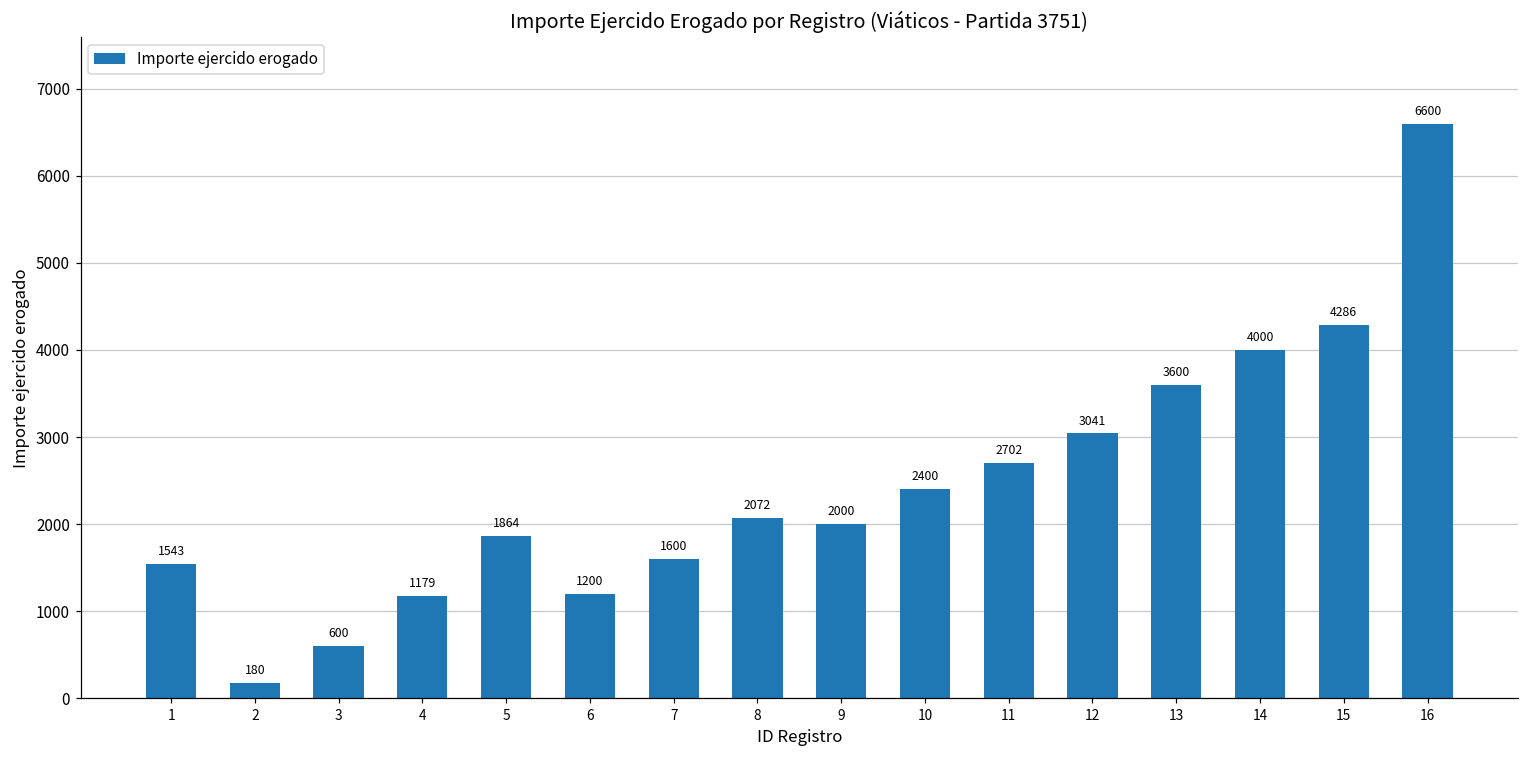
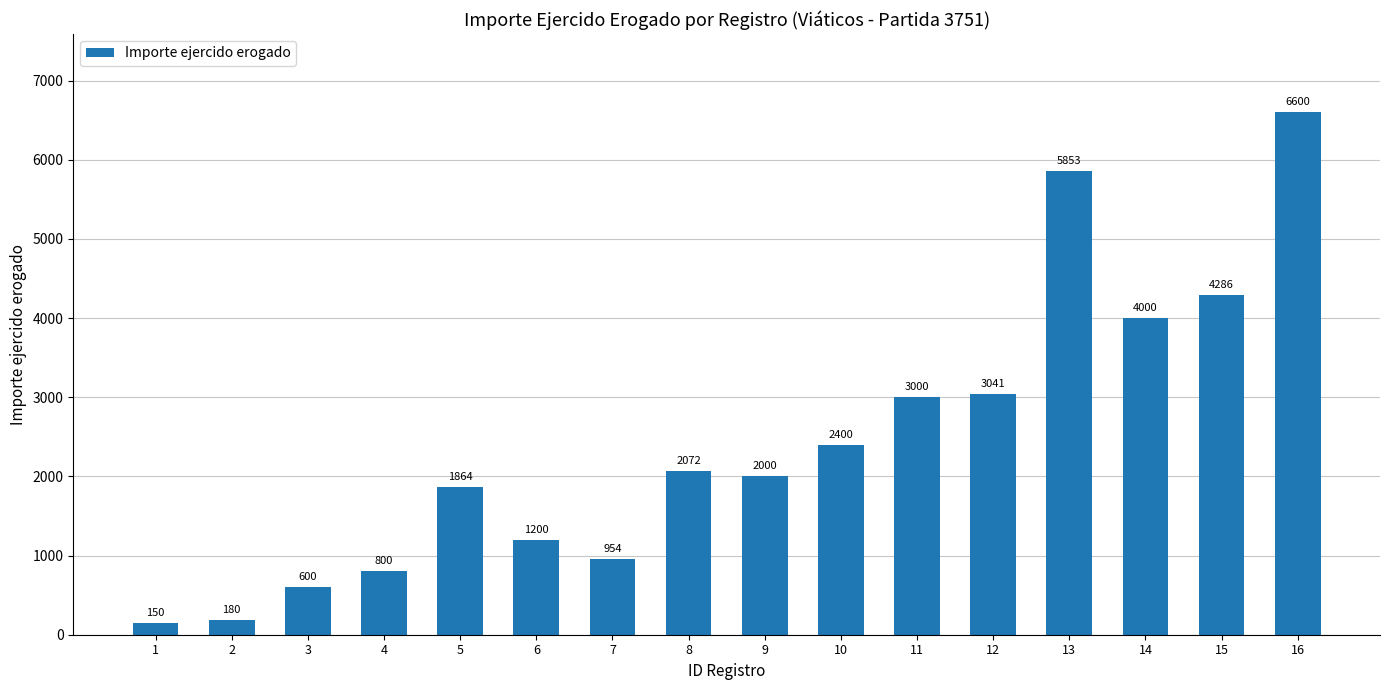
1: 1543 -> 150
4: 1179 -> 800
7: 1600 -> 954
11: 2702 -> 3000
13: 3600 -> 5853
